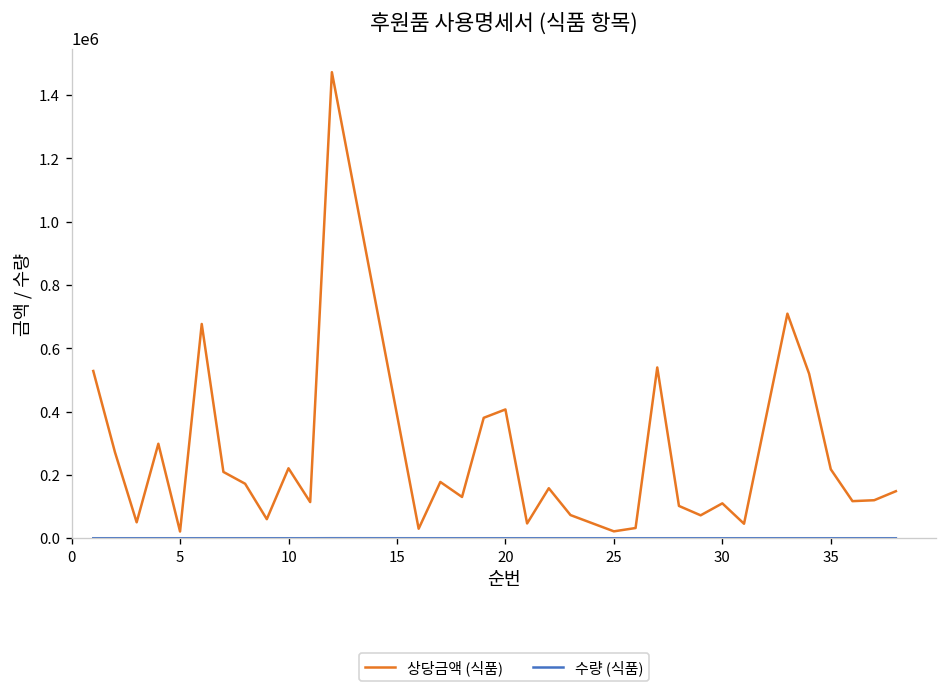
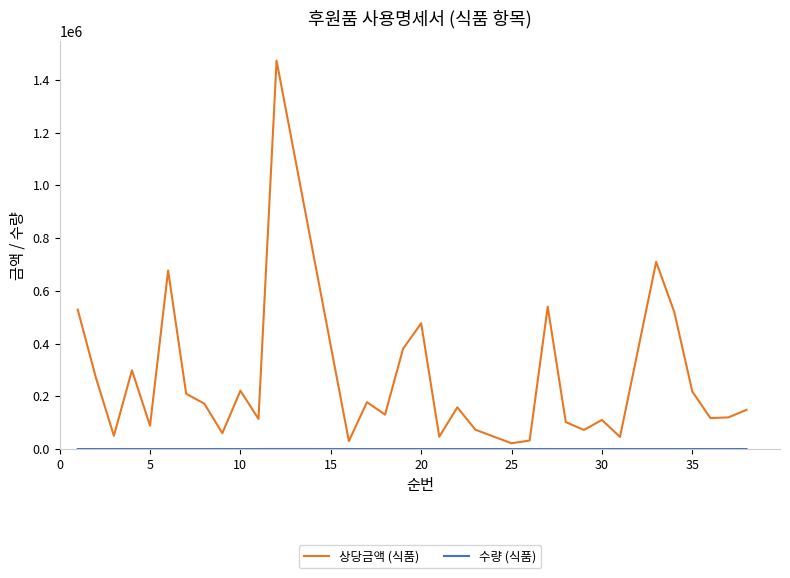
상당금액 (식품), 5: 20000 -> 90000
상당금액 (식품), 20: 410000 -> 480000
